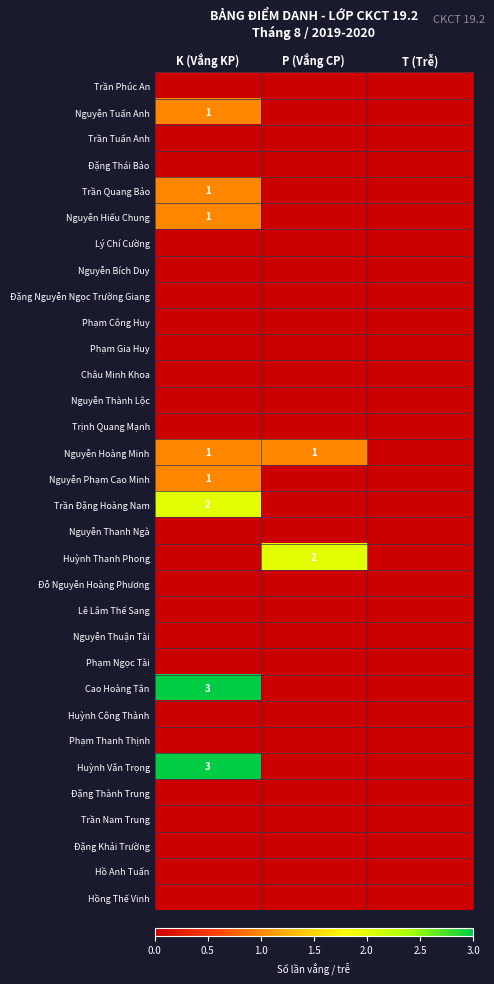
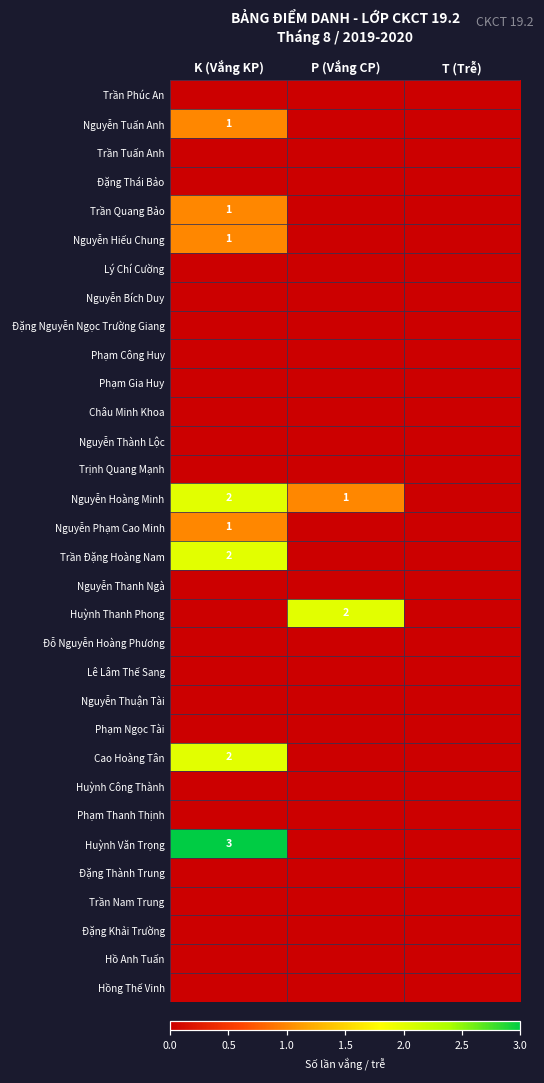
Nguyễn Hoàng Minh, K (Vắng KP): 1 -> 2
Cao Hoàng Tân, K (Vắng KP): 3 -> 2
